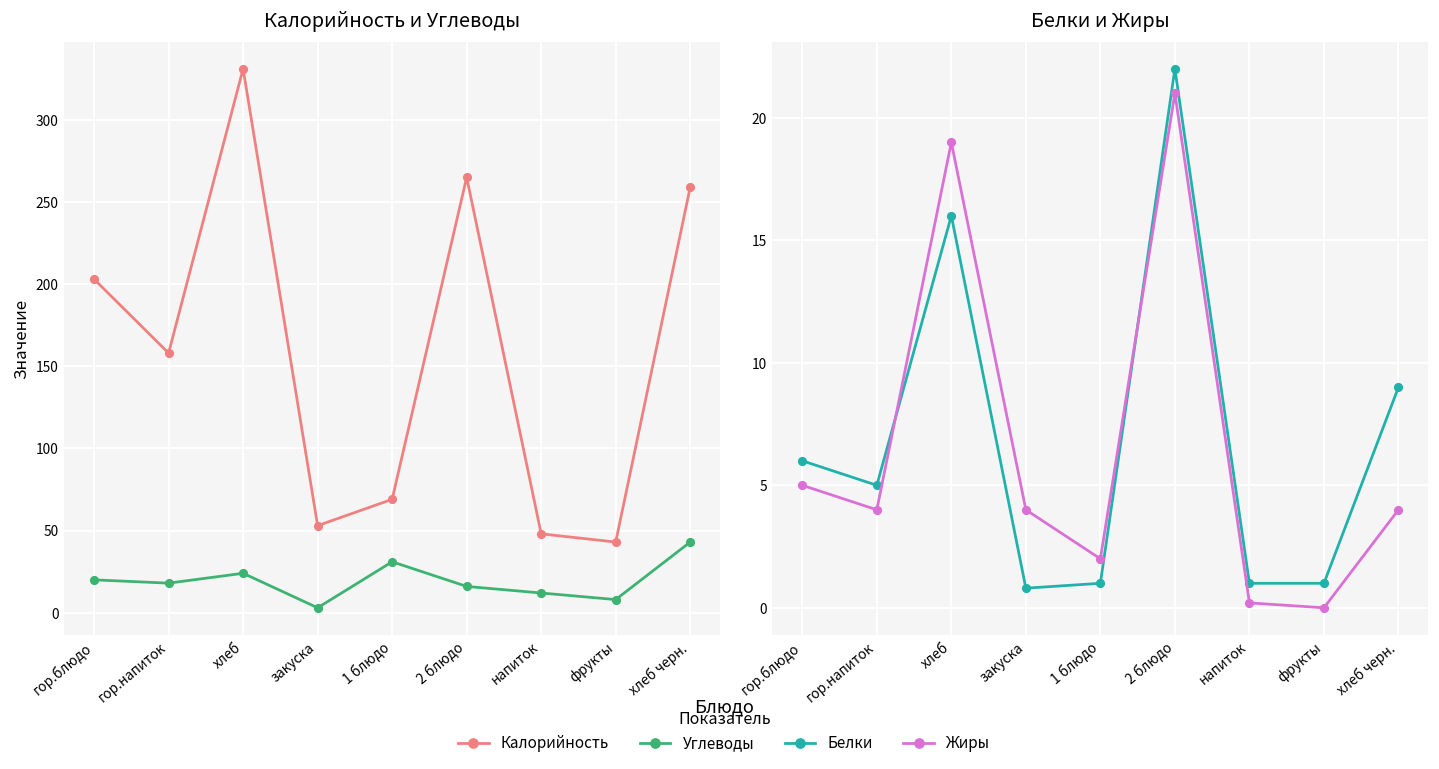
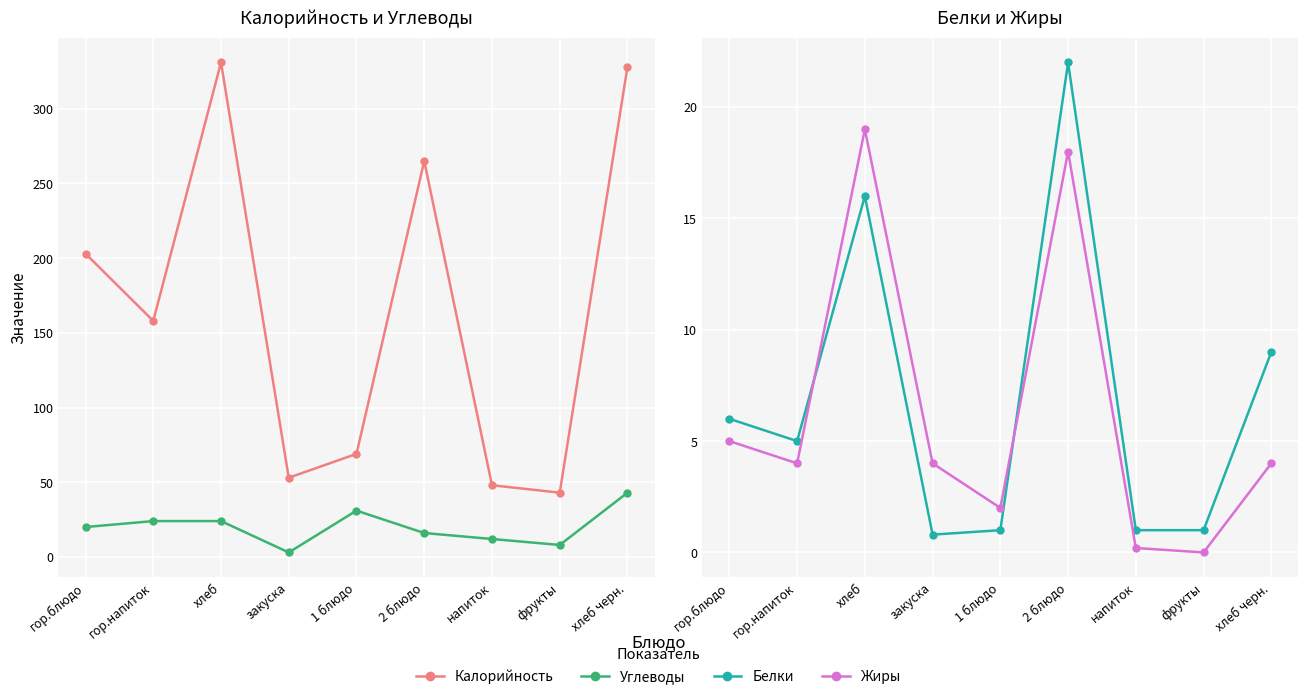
Калорийность и Углеводы, Углеводы, гор.напиток: 18 -> 24
Калорийность и Углеводы, Калорийность, хлеб черн.: 259 -> 328
Белки и Жиры, Жиры, 2 блюдо: 21 -> 18
